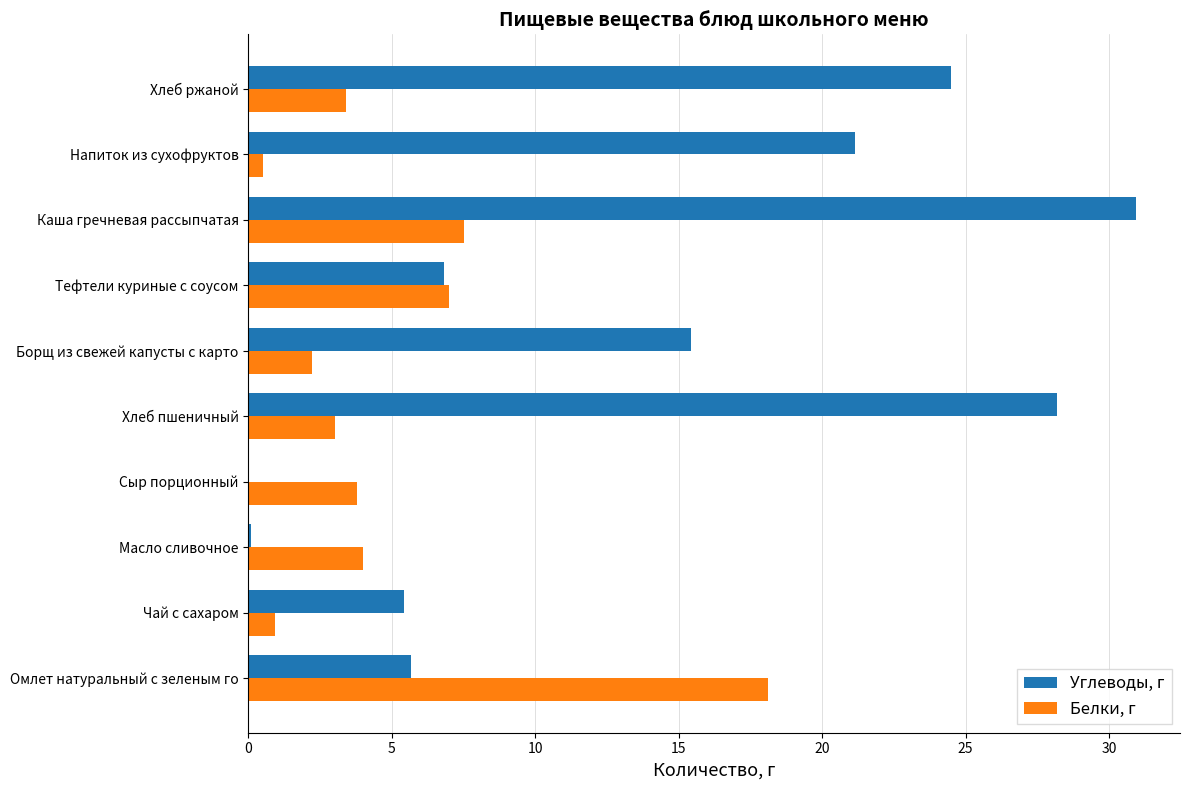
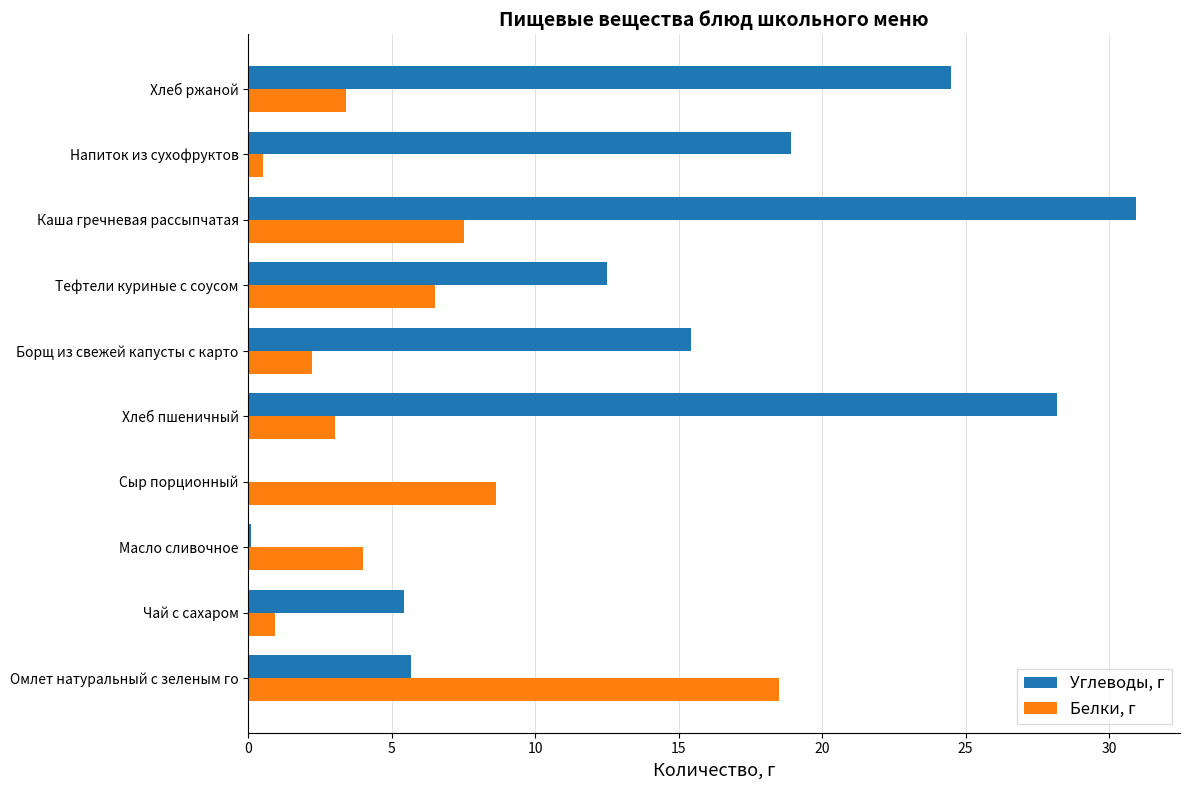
Углеводы, г, Напиток из сухофруктов: 21.1 -> 18.9
Углеводы, г, Тефтели куриные с соусом: 6.8 -> 12.5
Белки, г, Тефтели куриные с соусом: 7.0 -> 6.5
Белки, г, Сыр порционный: 3.8 -> 8.6
Белки, г, Омлет натуральный с зеленым го: 18.1 -> 18.5
